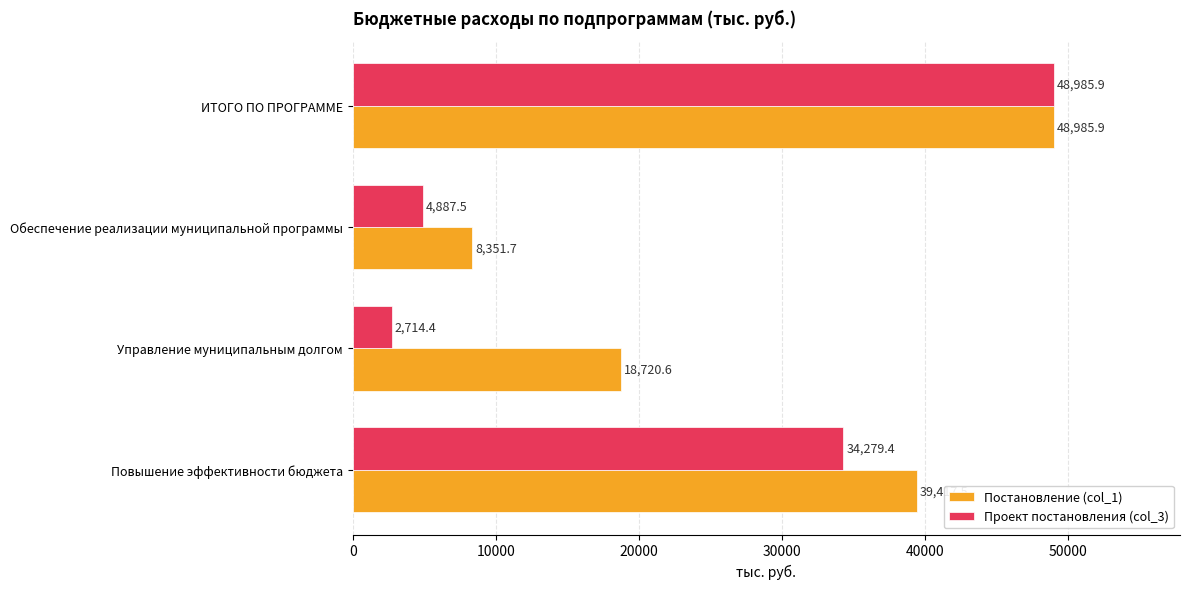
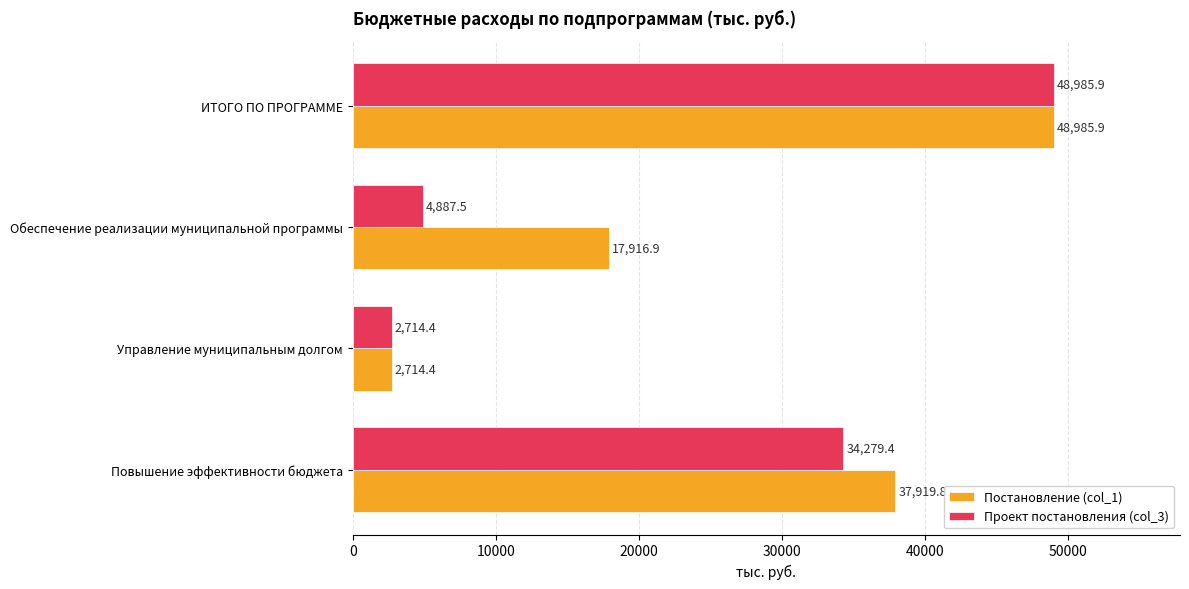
Постановление (col_1), Обеспечение реализации муниципальной программы: 8,351.7 -> 17,916.9
Постановление (col_1), Управление муниципальным долгом: 18,720.6 -> 2,714.4
Постановление (col_1), Повышение эффективности бюджета: 39400 -> 37900
